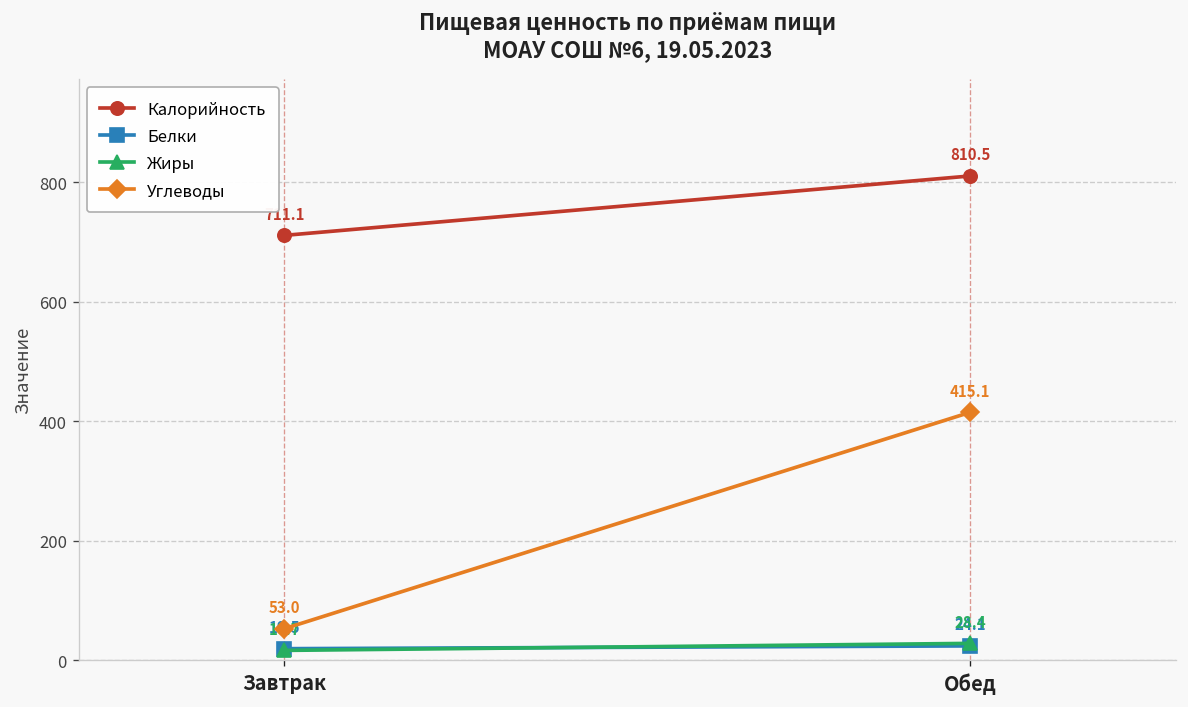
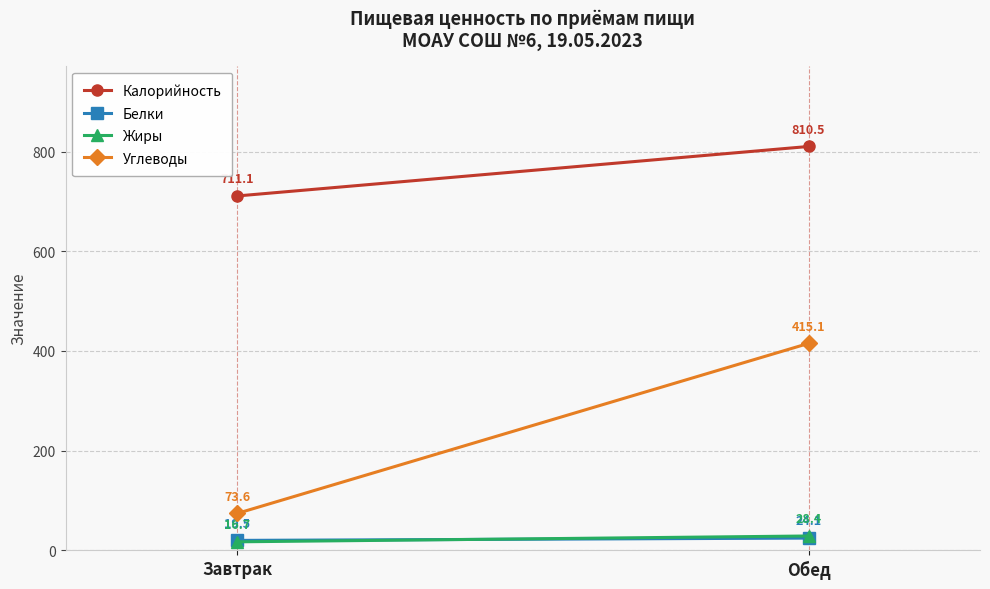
Углеводы, Завтрак: 53.0 -> 73.6
